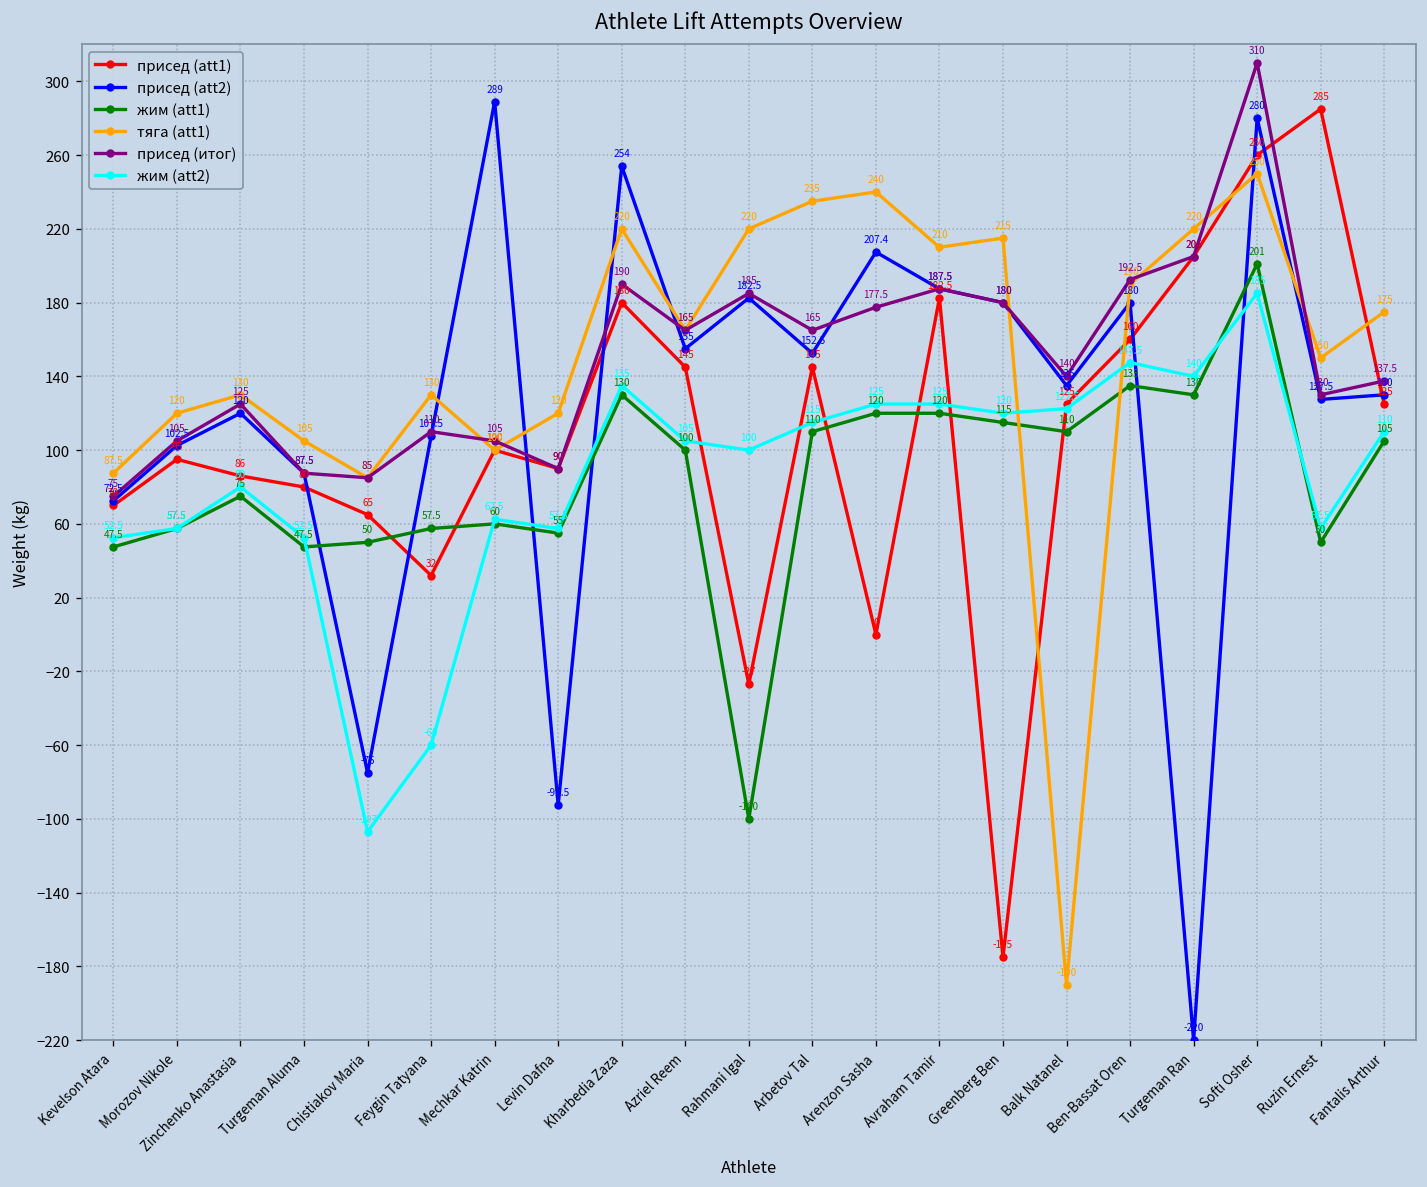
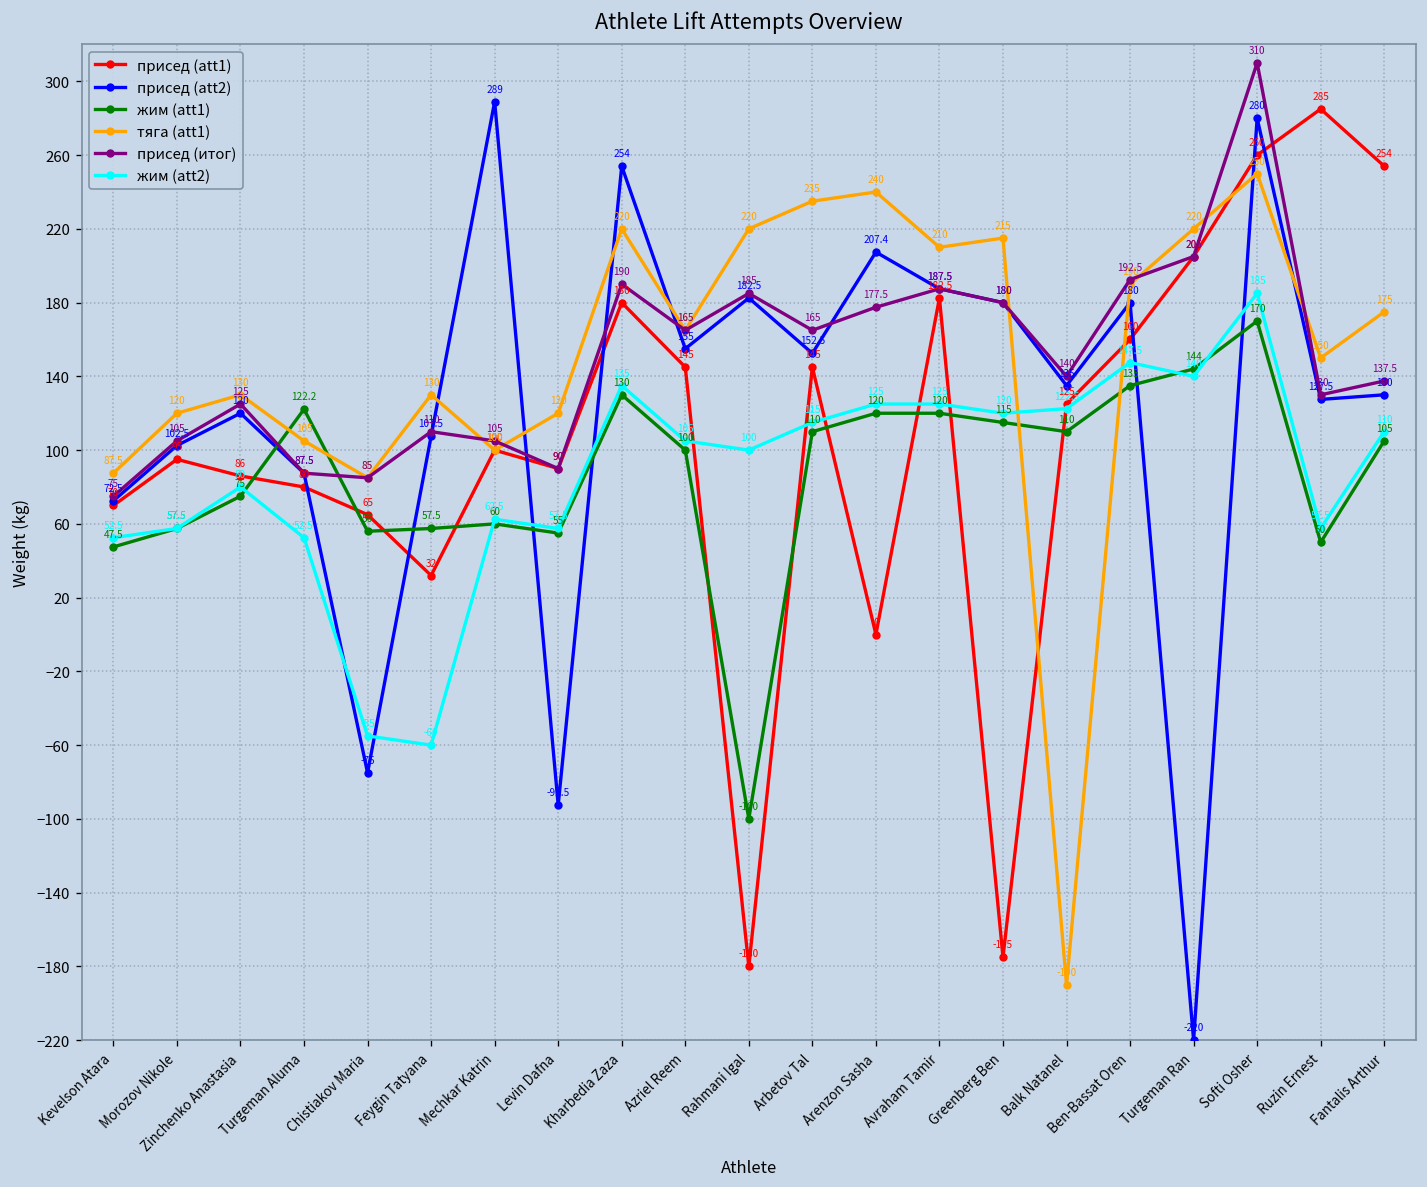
жим (att1), Turgeman Aluma: 47.5 -> 122.2
жим (att1), Chistiakov Maria: 50 -> 56
жим (att2), Chistiakov Maria: -107 -> -55
присед (att1), Rahmani Igal: -27 -> -180
жим (att1), Turgeman Ran: 130 -> 144
жим (att1), Softi Osher: 201 -> 170
присед (att1), Fantalis Arthur: 125 -> 254
